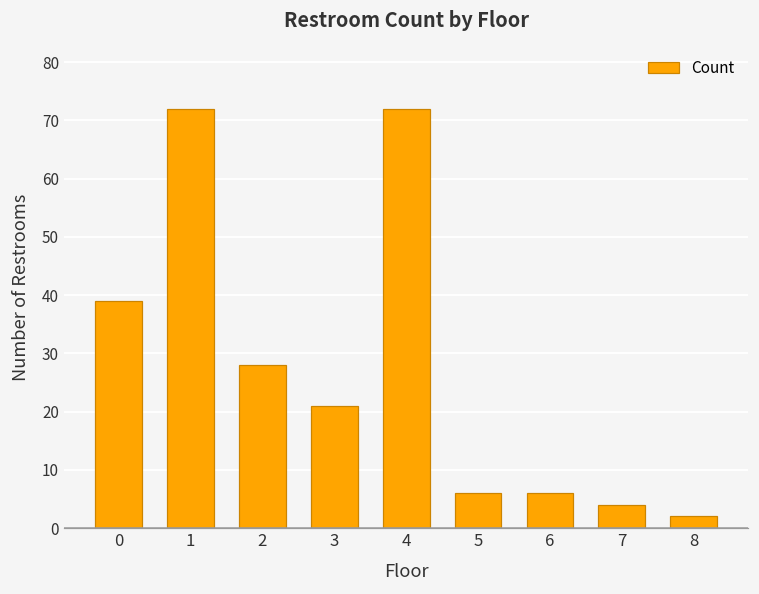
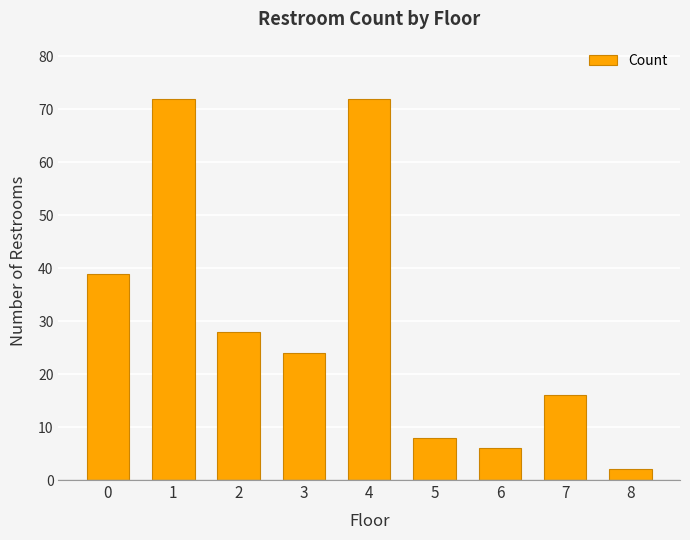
3: 21 -> 24
5: 6 -> 8
7: 4 -> 16
